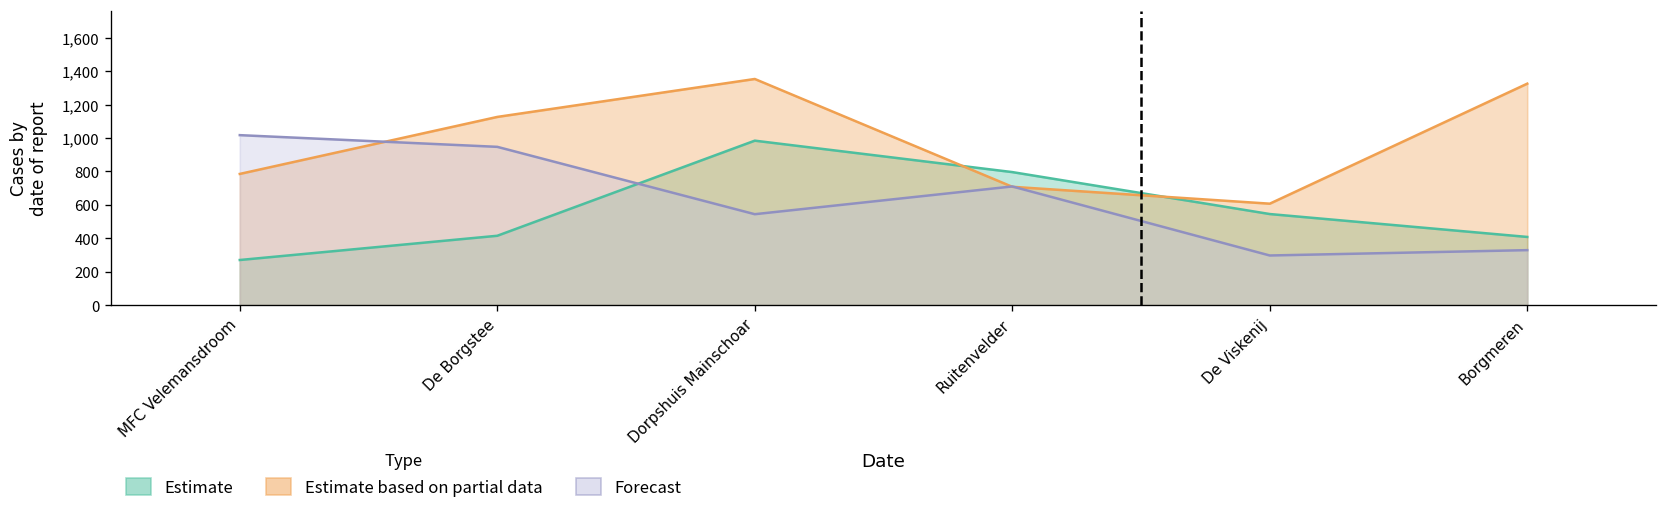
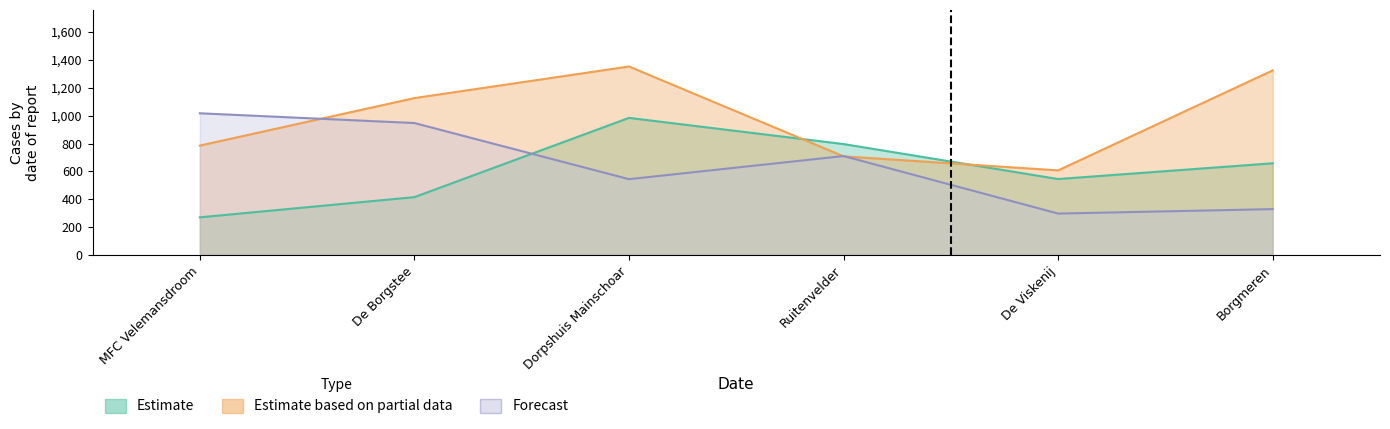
Estimate, Borgmeren: 410 -> 660
